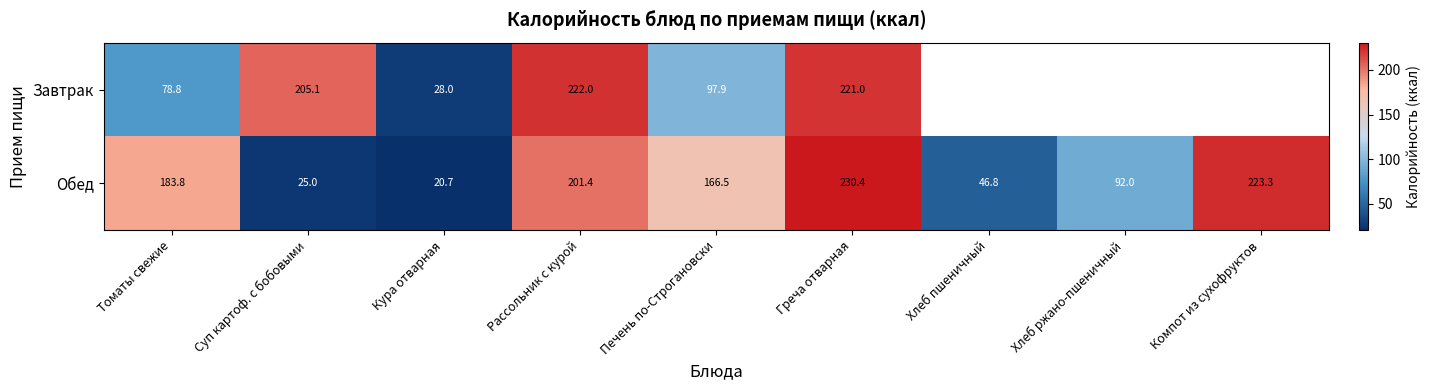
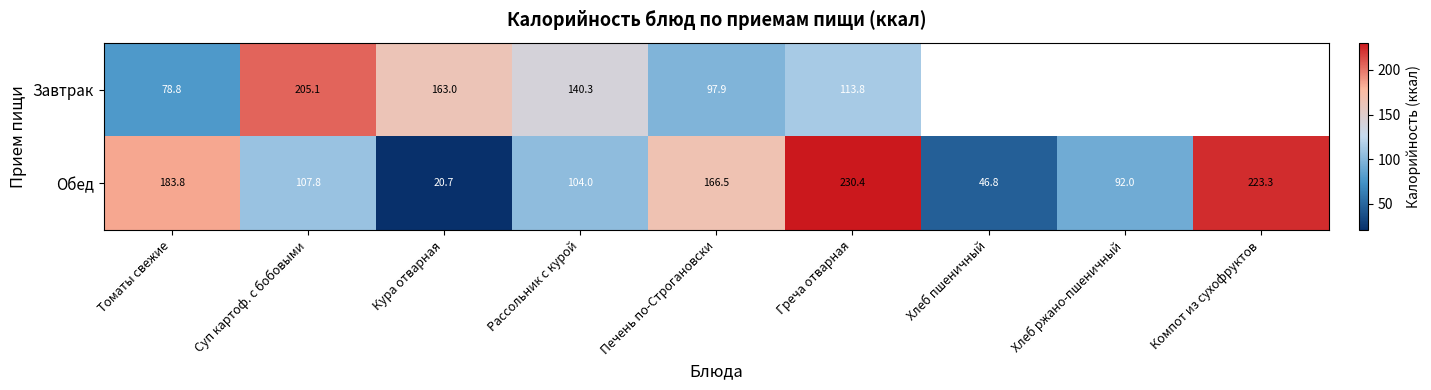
Завтрак, Кура отварная: 28.0 -> 163.0
Завтрак, Рассольник с курой: 222.0 -> 140.3
Завтрак, Греча отварная: 221.0 -> 113.8
Обед, Суп картоф. с бобовыми: 25.0 -> 107.8
Обед, Рассольник с курой: 201.4 -> 104.0
